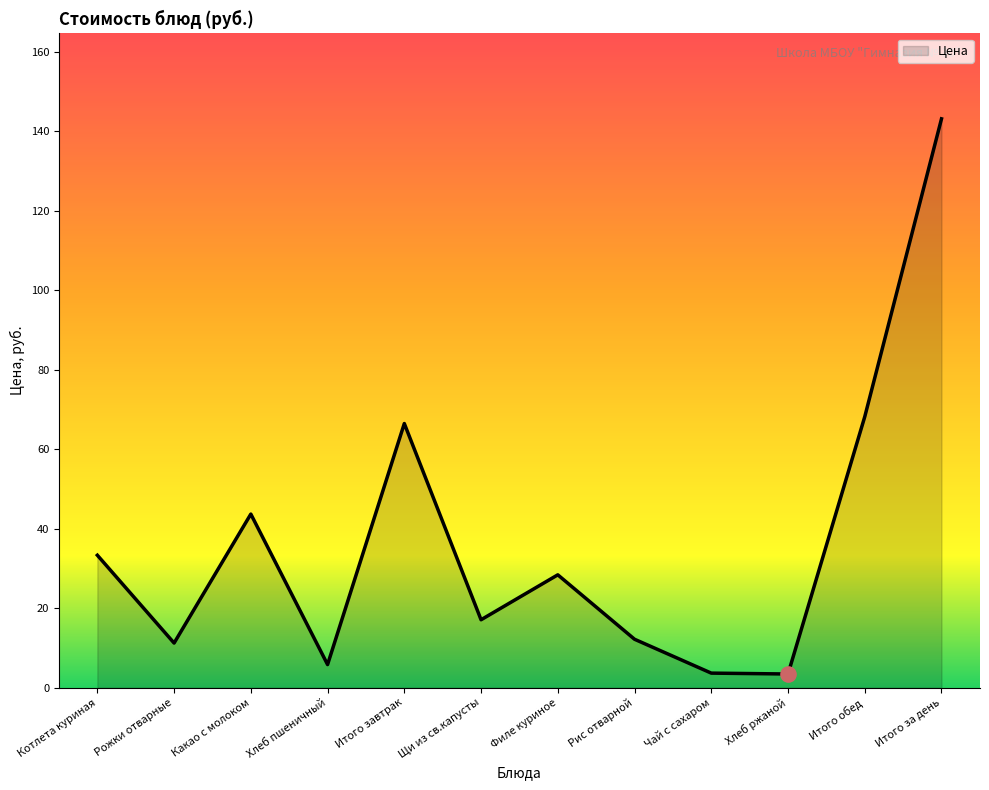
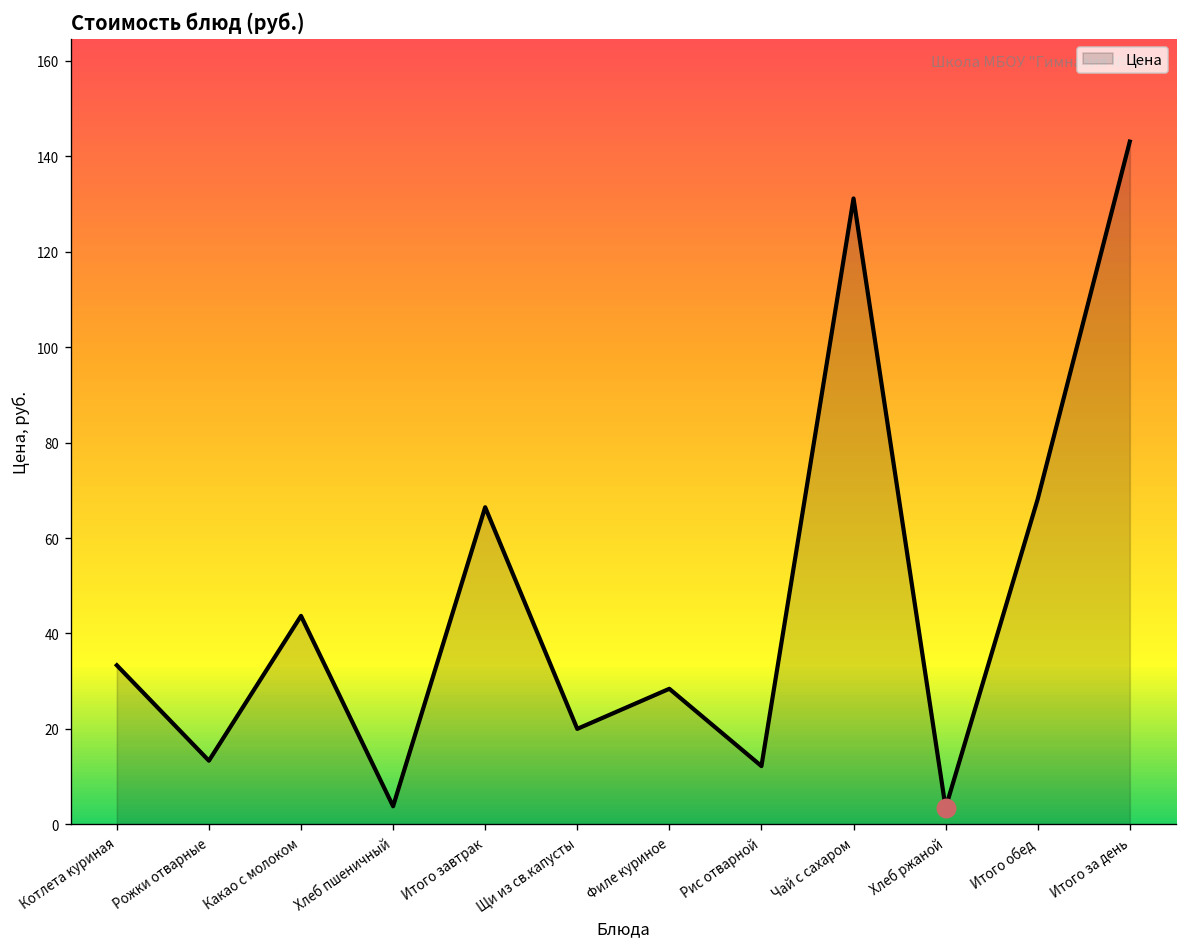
Цена, Рожки отварные: 11 -> 13
Цена, Хлеб пшеничный: 6 -> 4
Цена, Щи из св.капусты: 17 -> 20
Цена, Чай с сахаром: 4 -> 131
